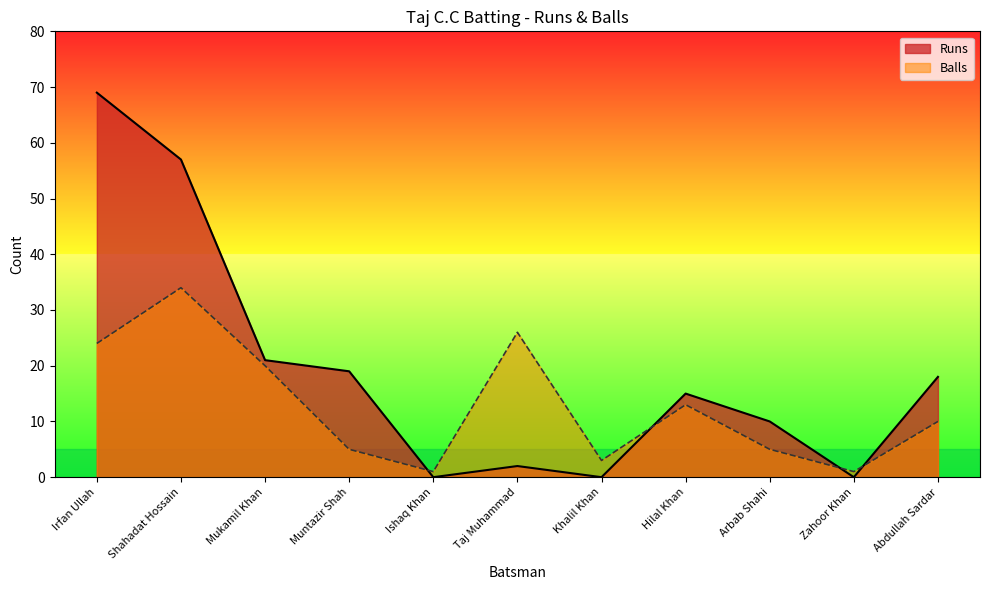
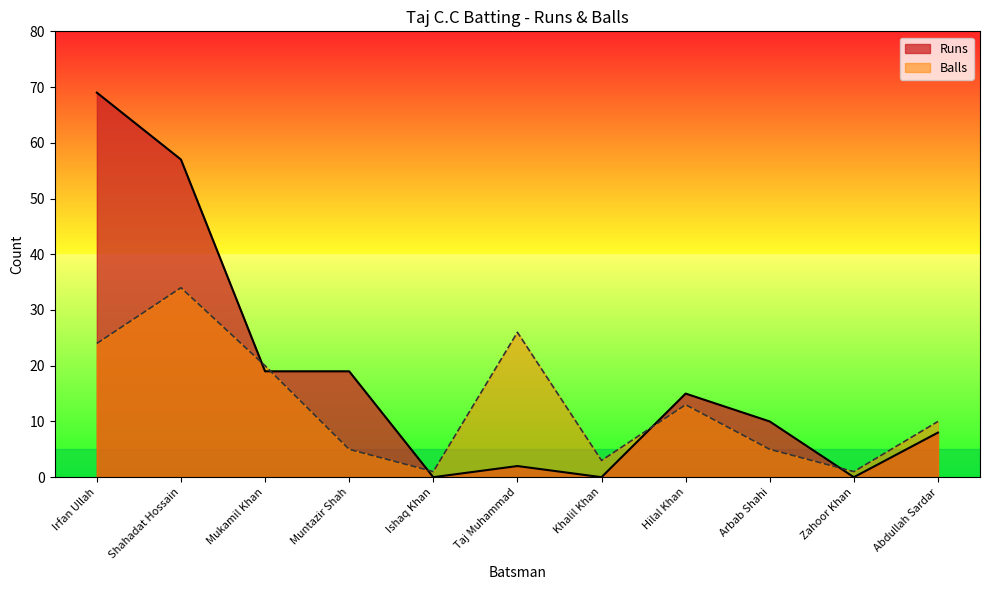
Runs, Mukamil Khan: 21 -> 19
Runs, Abdullah Sardar: 18 -> 8
